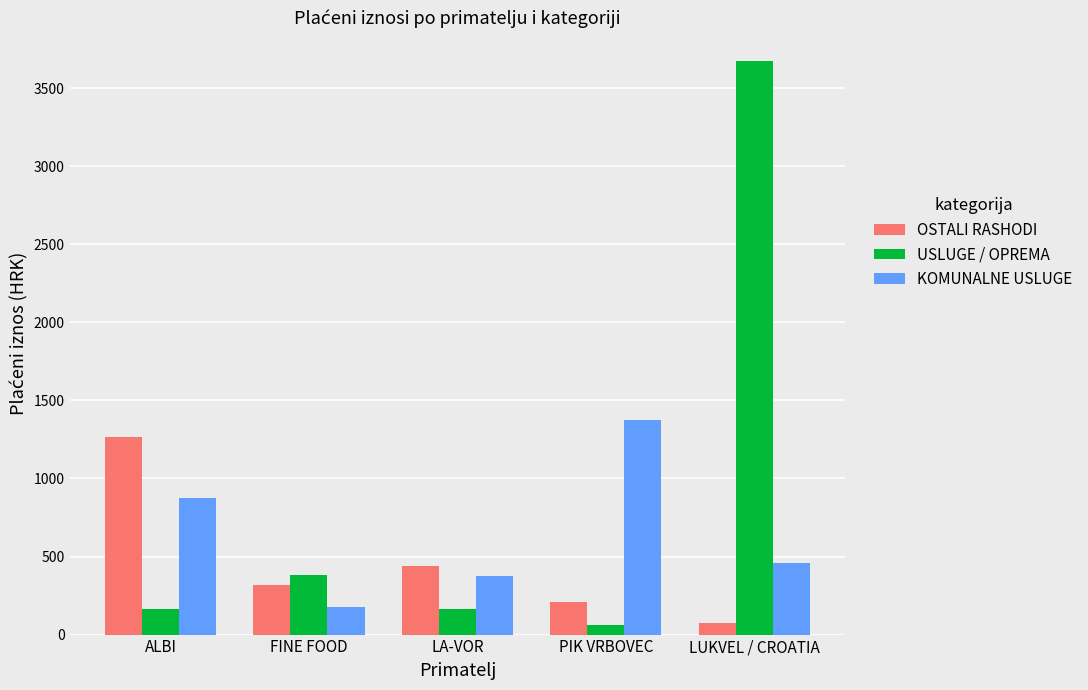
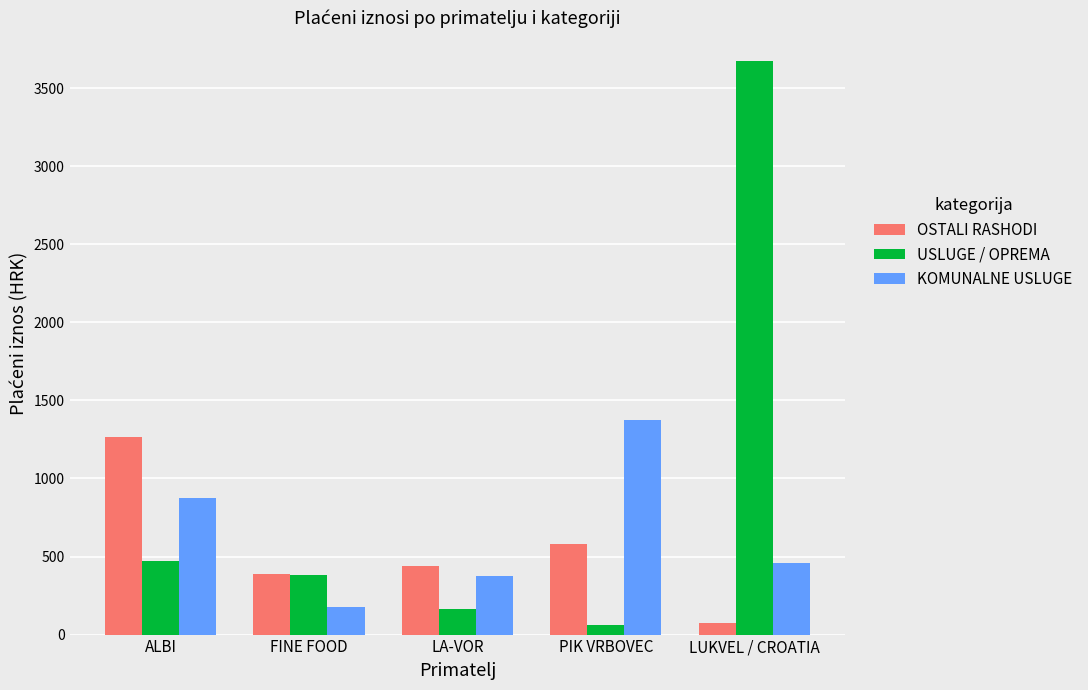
USLUGE / OPREMA, ALBI: 170 -> 470
OSTALI RASHODI, FINE FOOD: 320 -> 390
OSTALI RASHODI, PIK VRBOVEC: 210 -> 580
